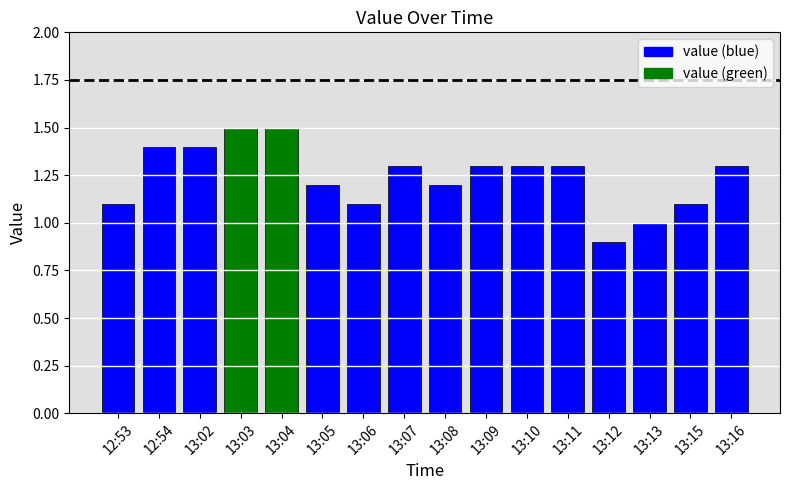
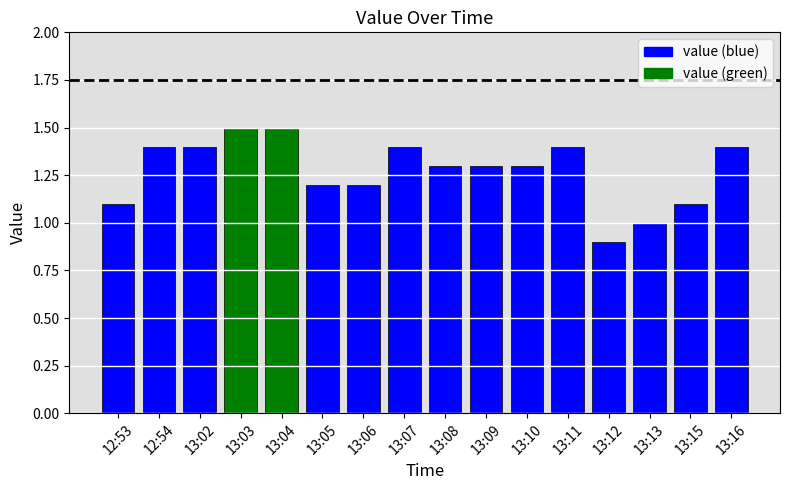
13:06: 1.1 -> 1.2
13:07: 1.3 -> 1.4
13:08: 1.2 -> 1.3
13:11: 1.3 -> 1.4
13:16: 1.3 -> 1.4
